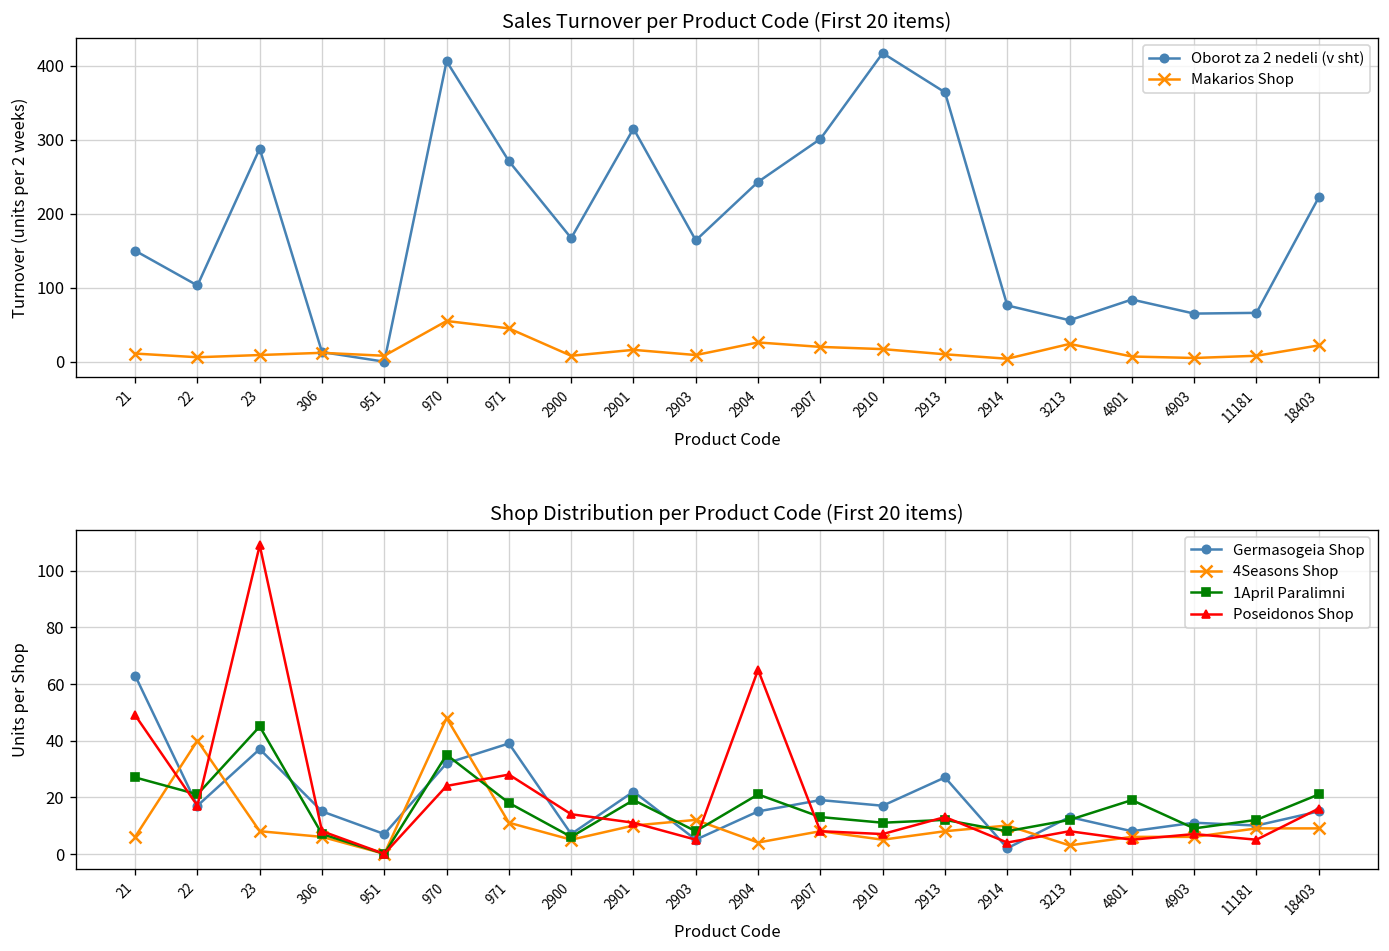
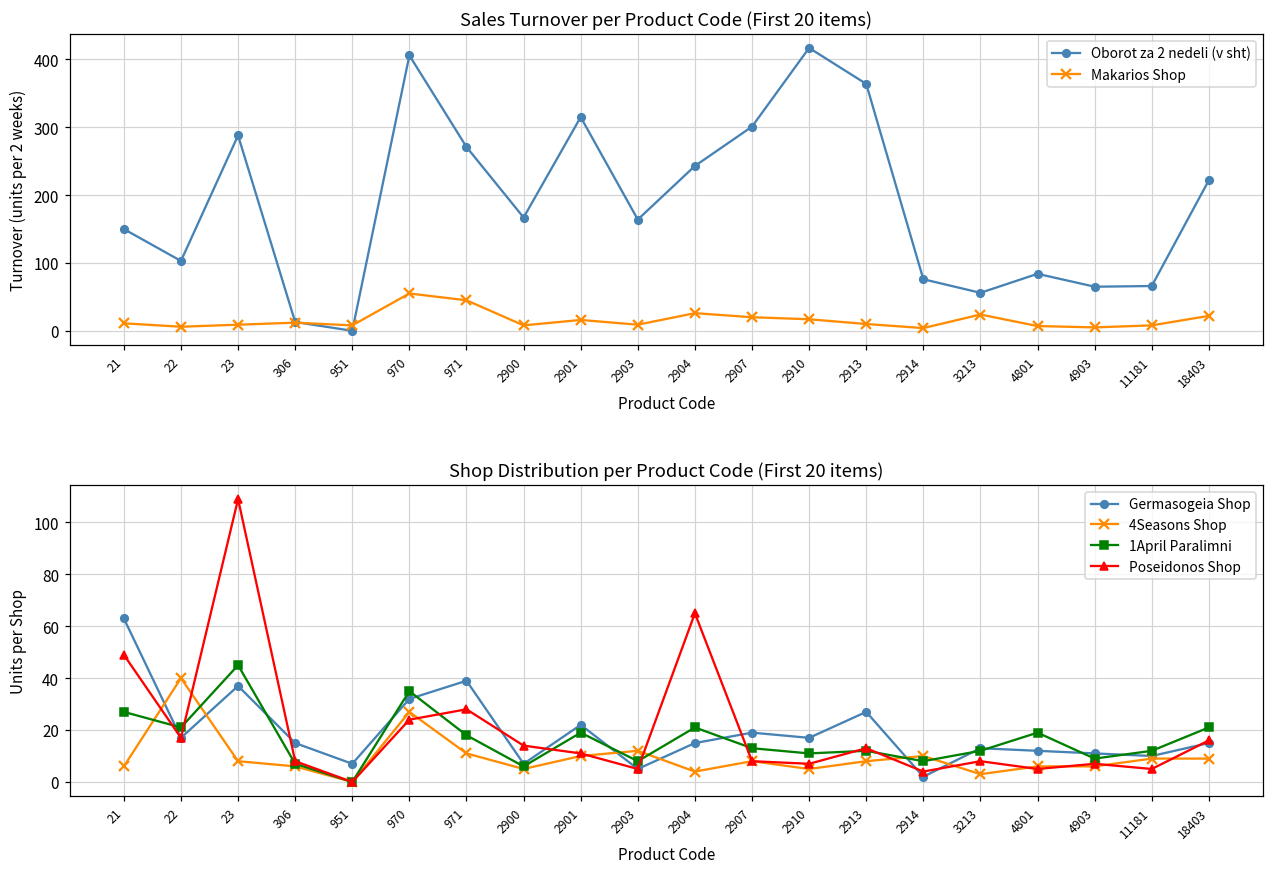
Shop Distribution per Product Code (First 20 items), 4Seasons Shop, 970: 48 -> 27
Shop Distribution per Product Code (First 20 items), Germasogeia Shop, 4801: 8 -> 12
